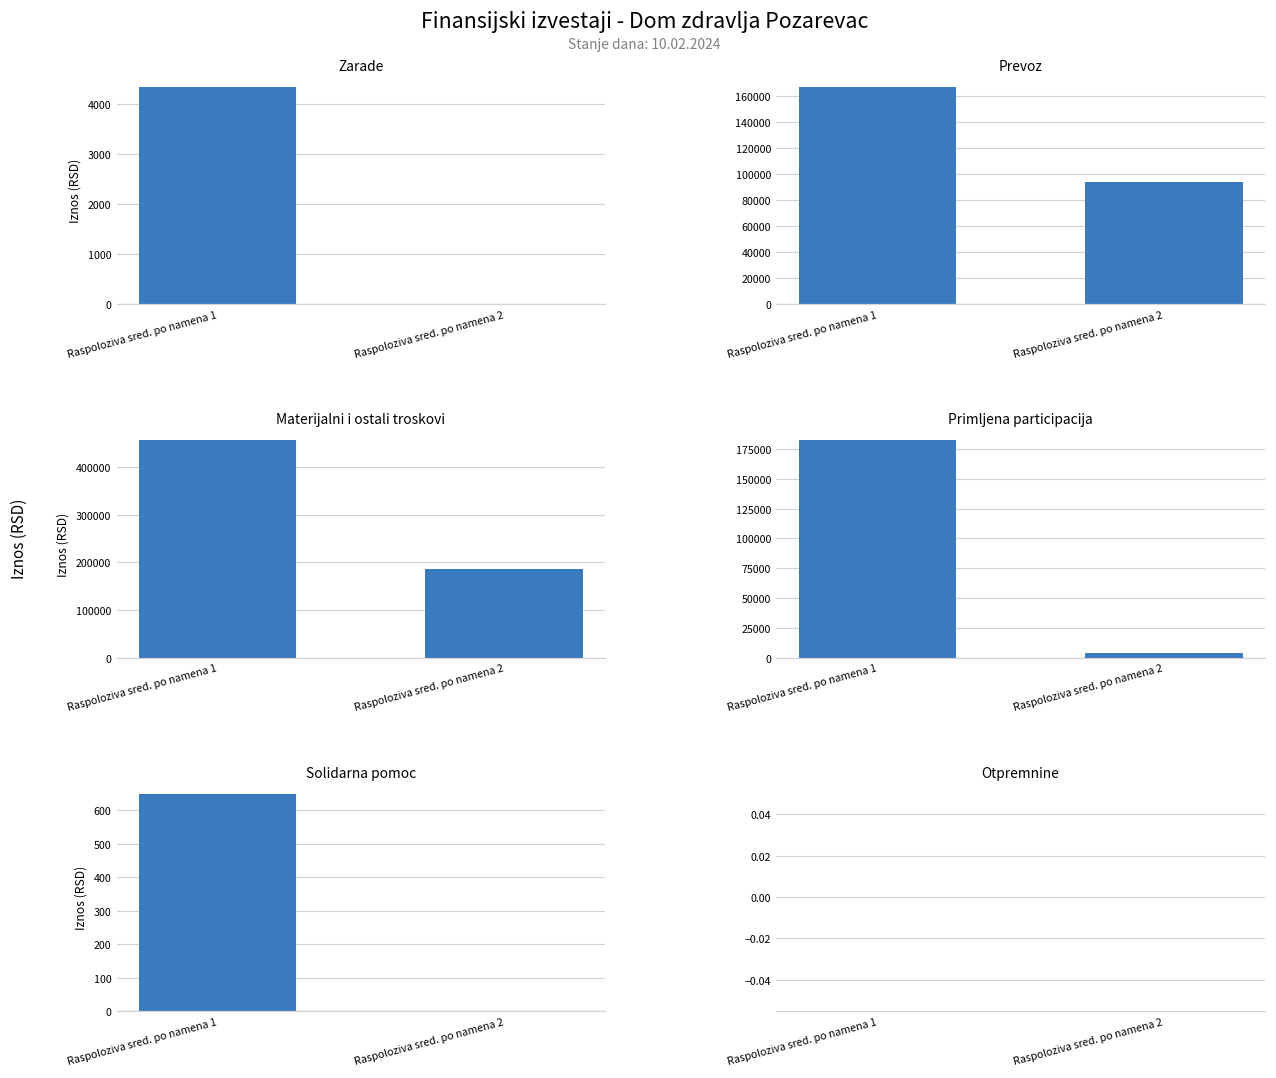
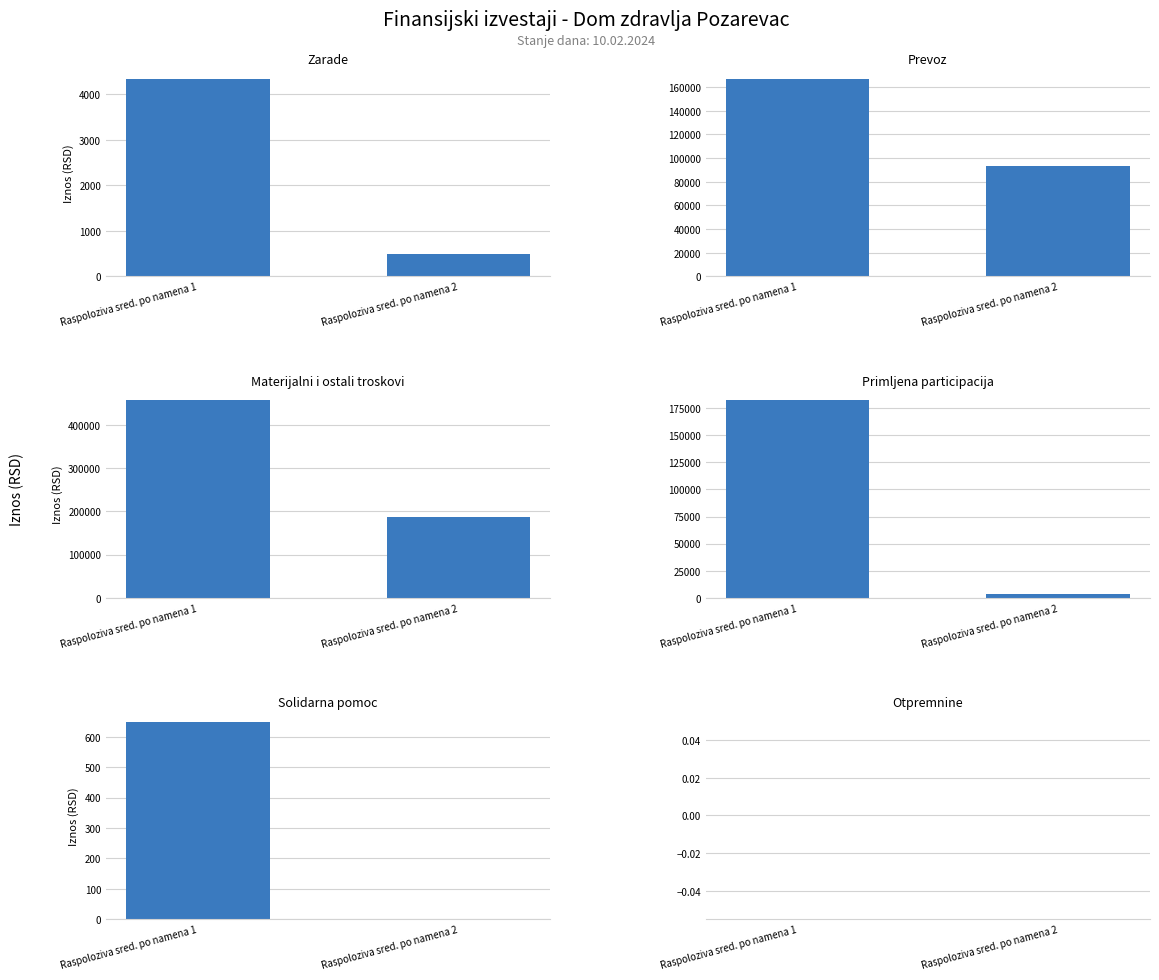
Zarade, Raspoloziva sred. po namena 2: 0 -> 500
